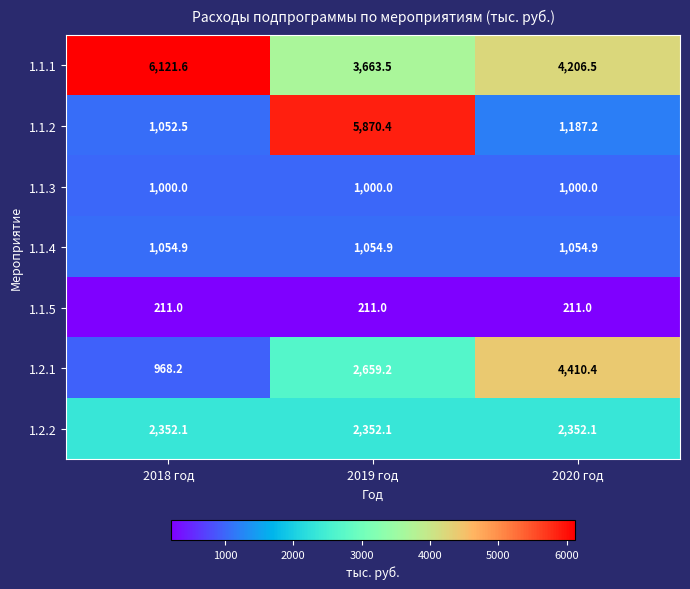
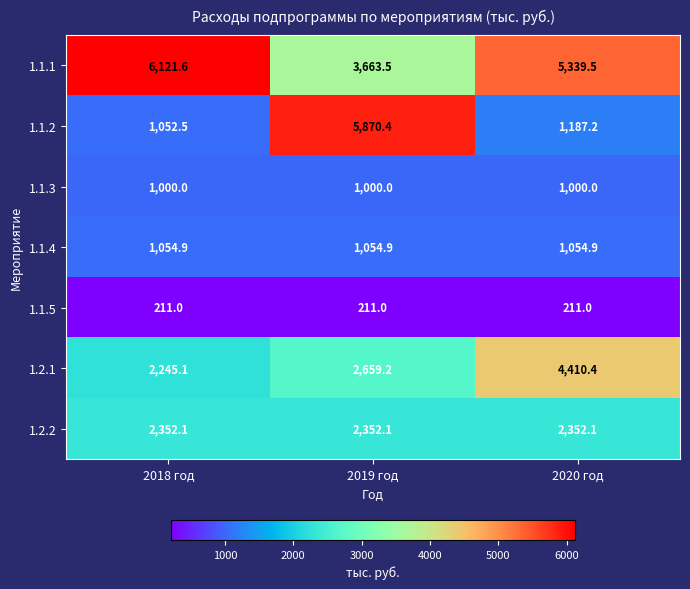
1.1.1, 2020 год: 4,206.5 -> 5,339.5
1.2.1, 2018 год: 968.2 -> 2,245.1
